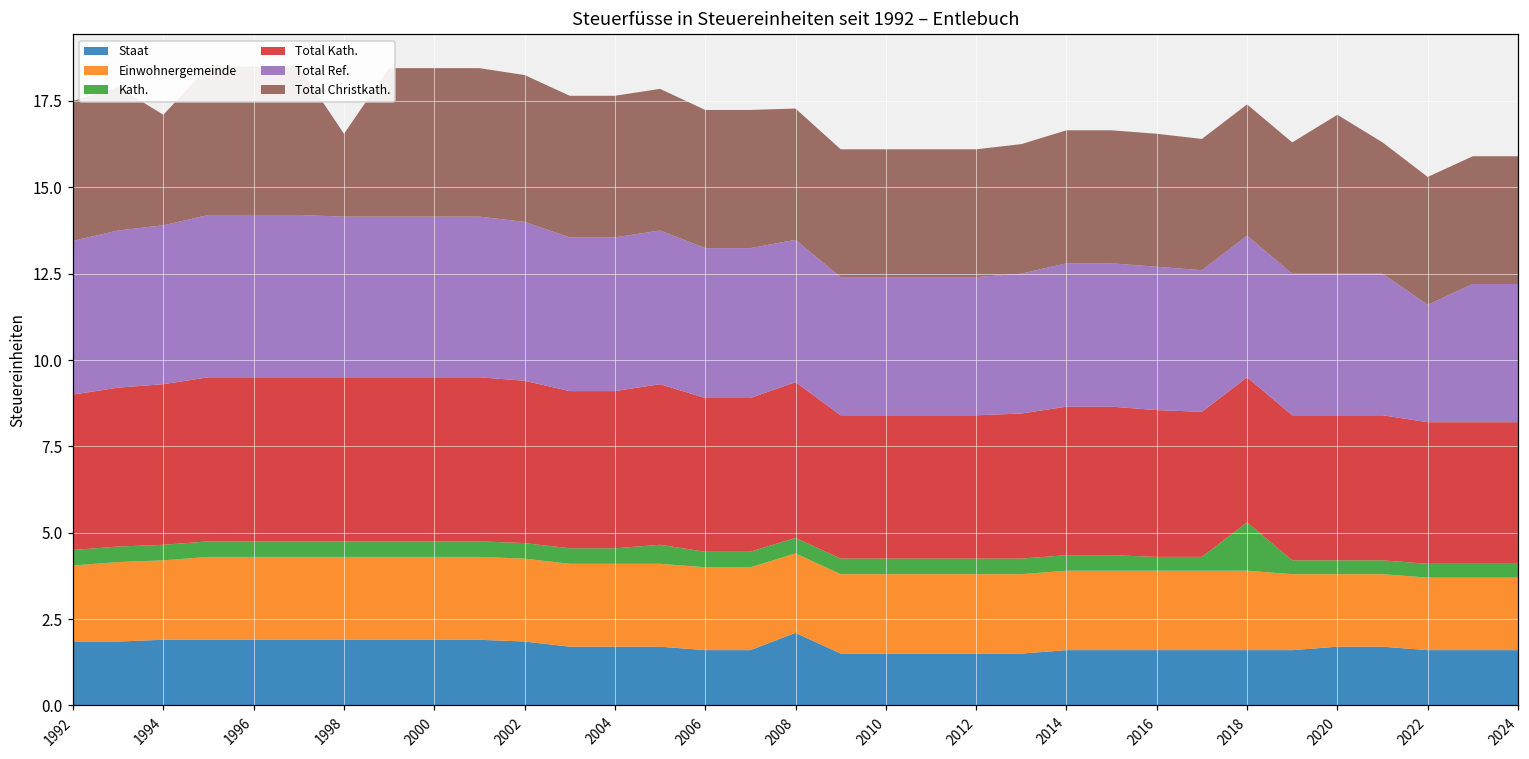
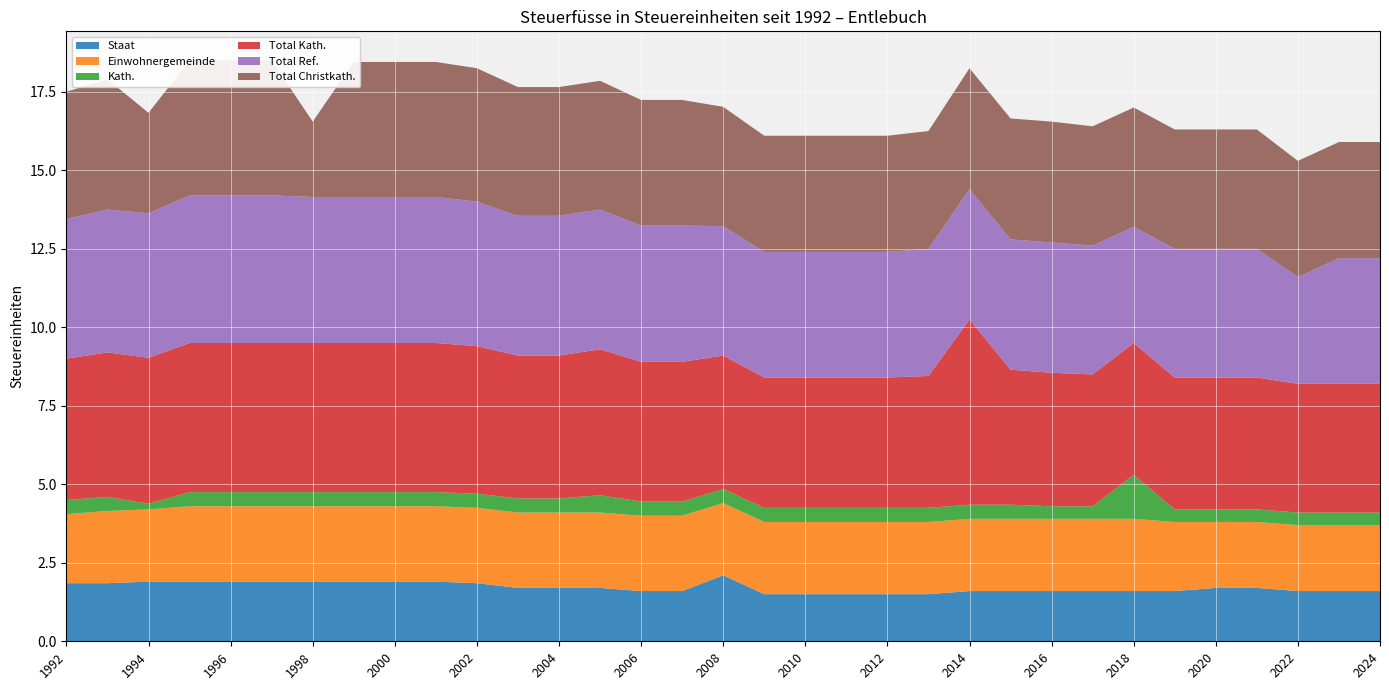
Kath., 1994: 0.5 -> 0.2
Total Kath., 2008: 4.5 -> 4.3
Total Kath., 2014: 4.3 -> 5.9
Total Ref., 2018: 4.1 -> 3.7
Total Christkath., 2020: 4.6 -> 3.8
